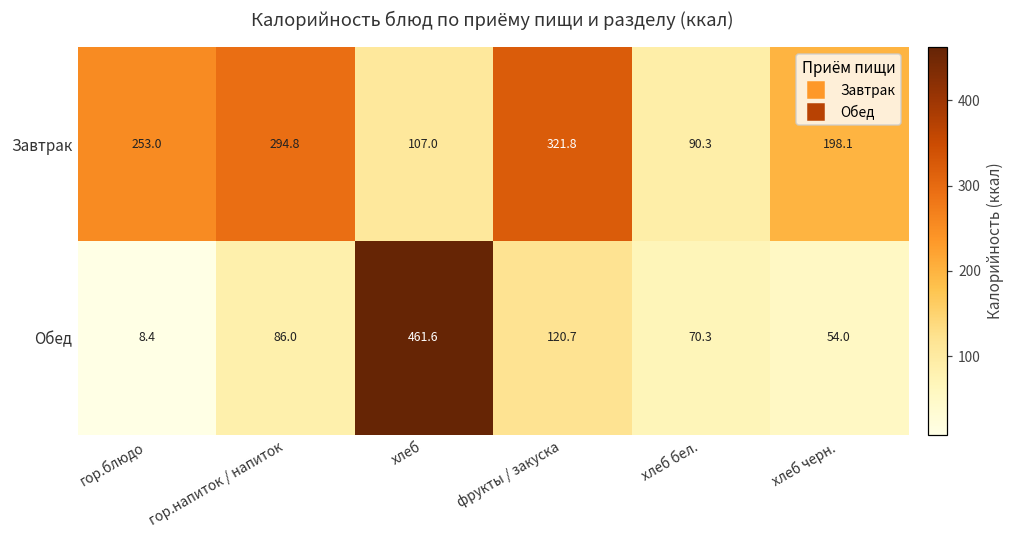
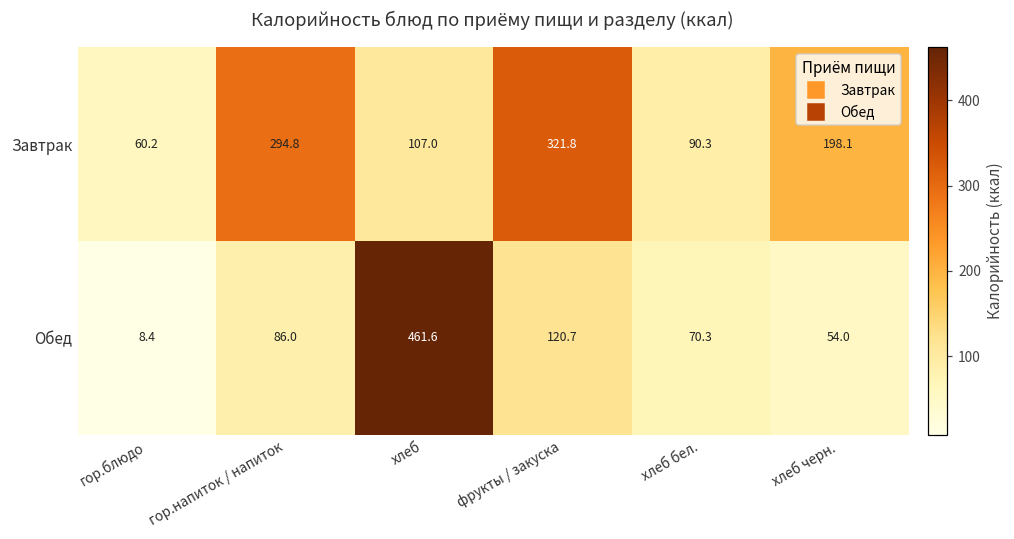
Завтрак, гор.блюдо: 253.0 -> 60.2
